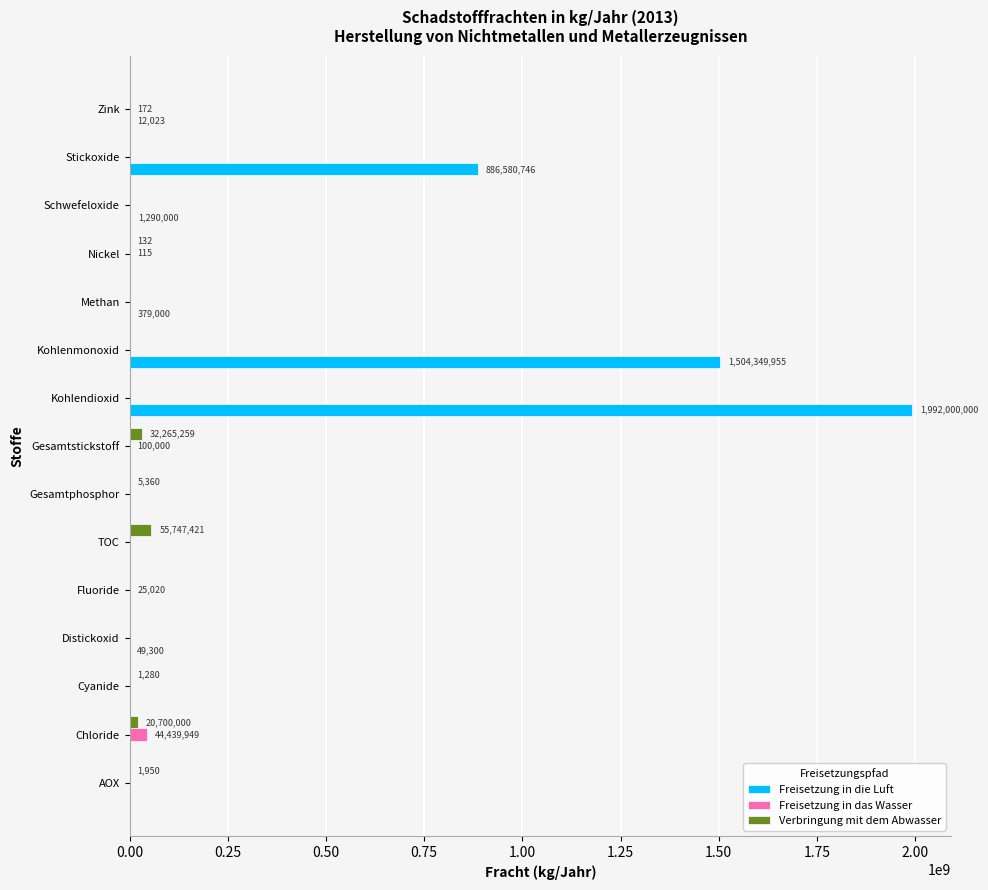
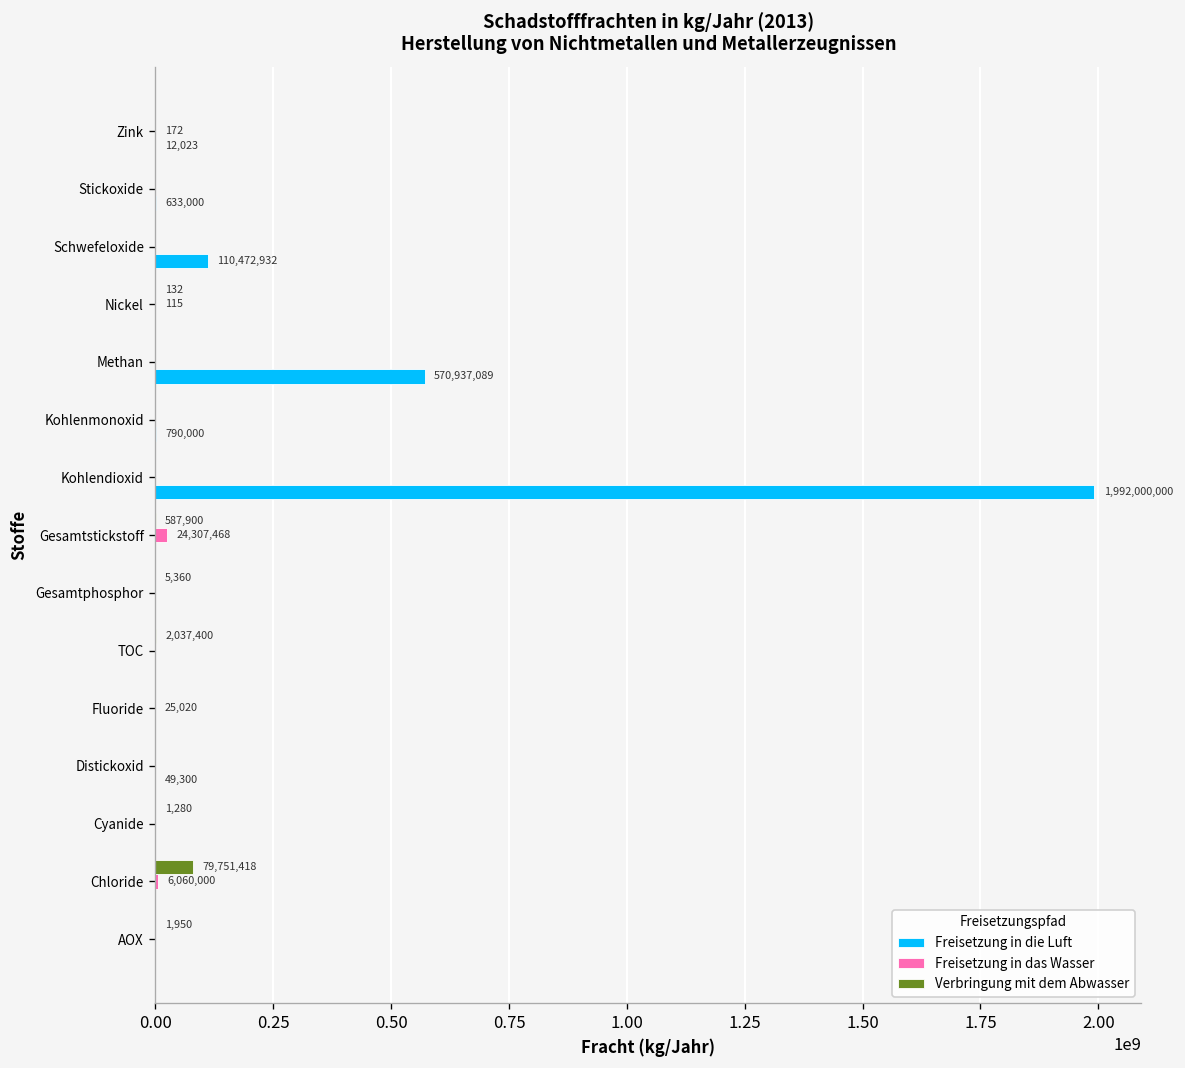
Freisetzung in die Luft, Stickoxide: 886,580,746 -> 633,000
Freisetzung in die Luft, Schwefeloxide: 1,290,000 -> 110,472,932
Freisetzung in die Luft, Methan: 379,000 -> 570,937,089
Freisetzung in die Luft, Kohlenmonoxid: 1,504,349,955 -> 790,000
Verbringung mit dem Abwasser, Gesamtstickstoff: 32,265,259 -> 587,900
Freisetzung in das Wasser, Gesamtstickstoff: 100,000 -> 24,307,468
Verbringung mit dem Abwasser, TOC: 55,747,421 -> 2,037,400
Verbringung mit dem Abwasser, Chloride: 20,700,000 -> 79,751,418
Freisetzung in das Wasser, Chloride: 44,439,949 -> 6,060,000
